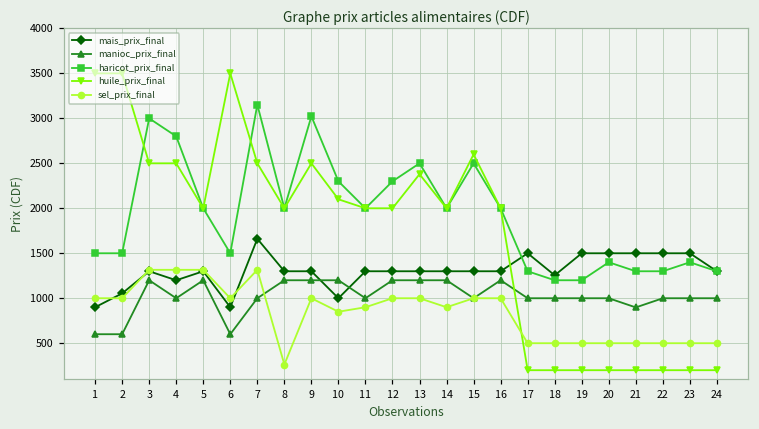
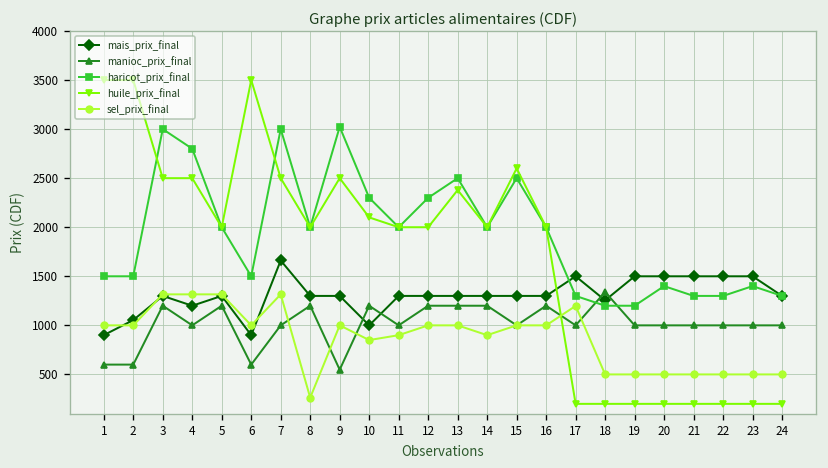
haricot_prix_final, 7: 3200 -> 3000
manioc_prix_final, 9: 1200 -> 500
sel_prix_final, 17: 500 -> 1200
manioc_prix_final, 18: 1000 -> 1300
manioc_prix_final, 21: 900 -> 1000
